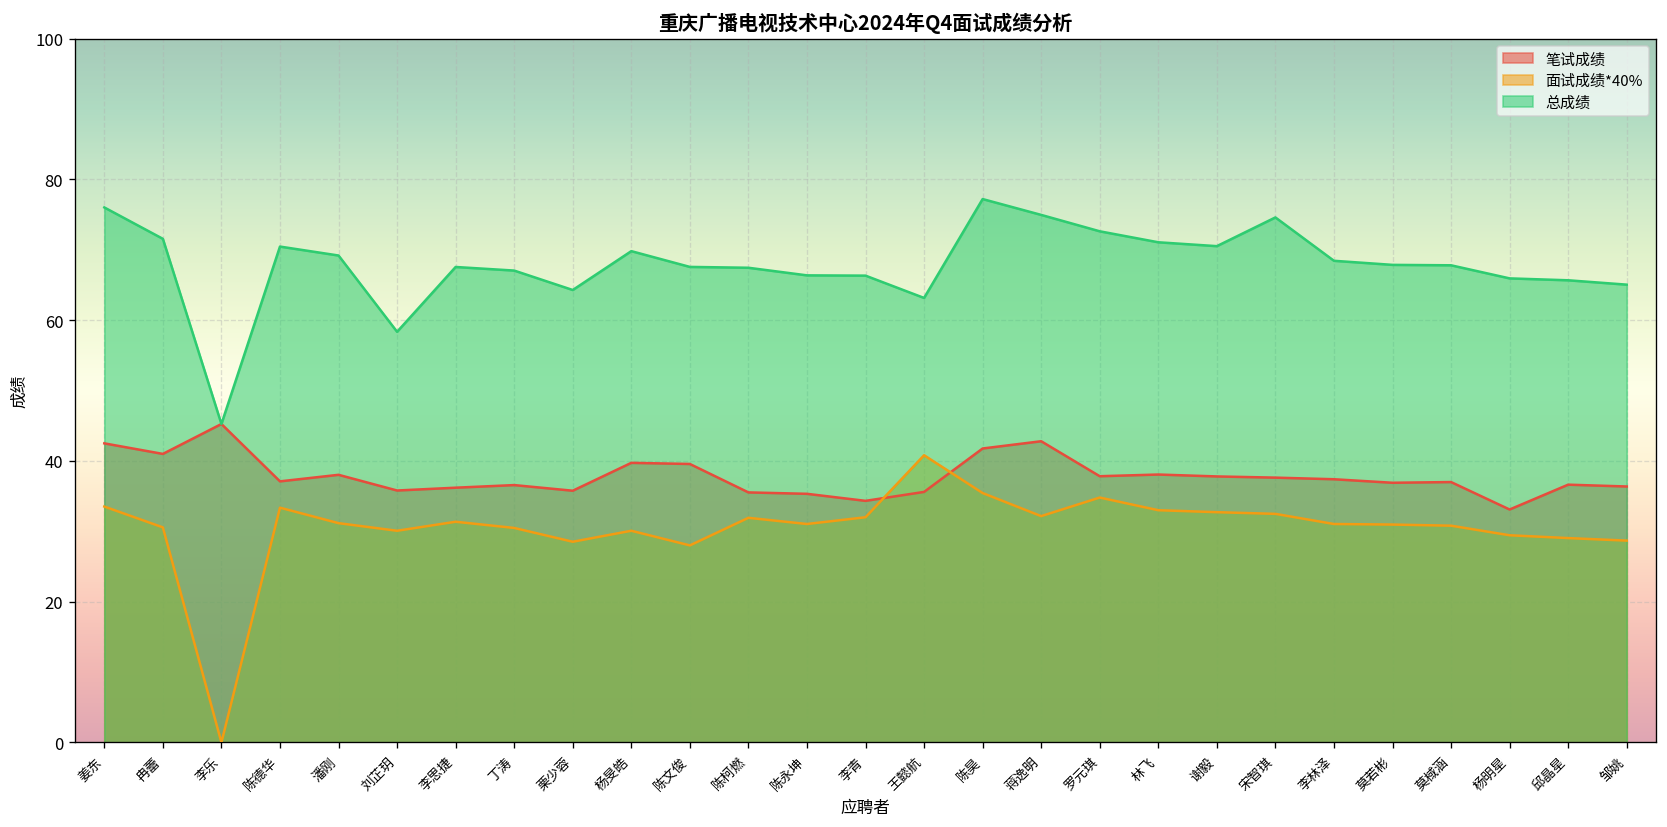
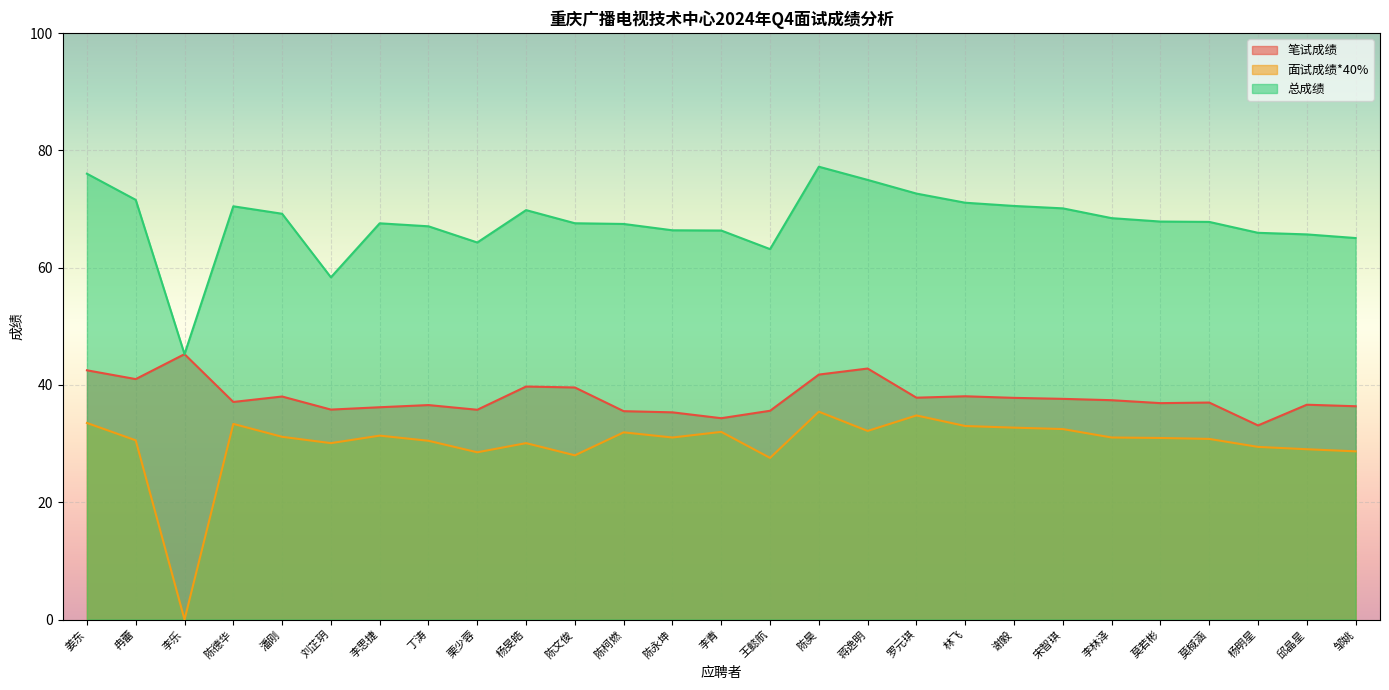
面试成绩*40%, 王懿航: 41 -> 28
总成绩, 宋智琪: 75 -> 70
